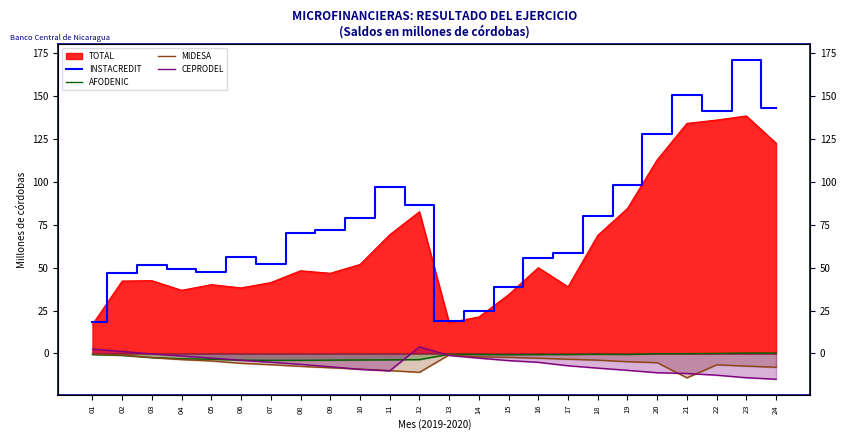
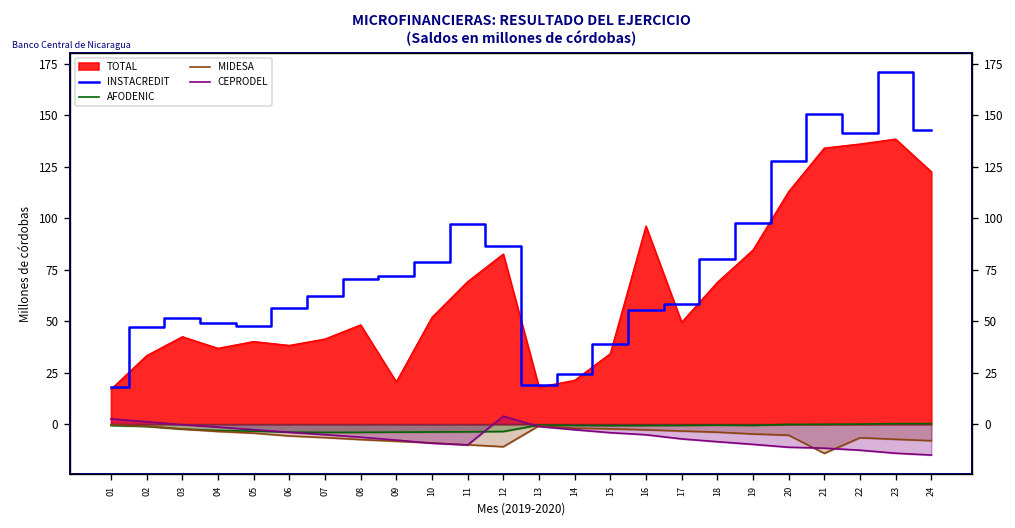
TOTAL, 02: 42 -> 33
INSTACREDIT, 07: 52 -> 62
TOTAL, 09: 47 -> 20
TOTAL, 16: 50 -> 96
TOTAL, 17: 39 -> 49
